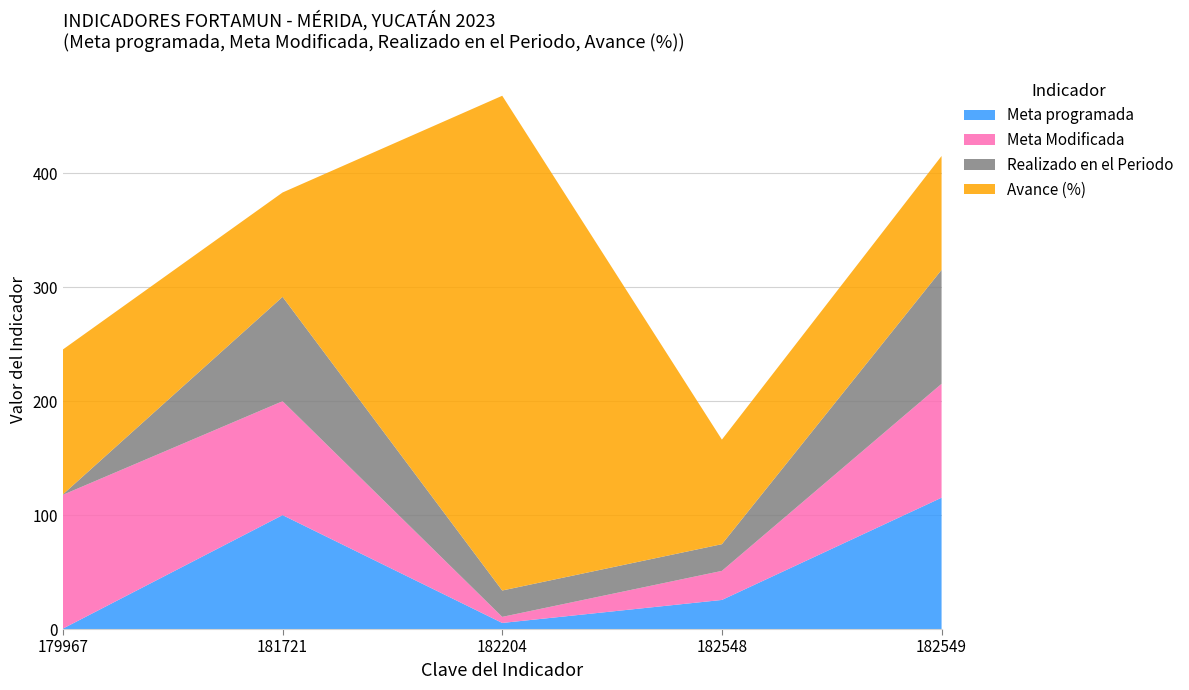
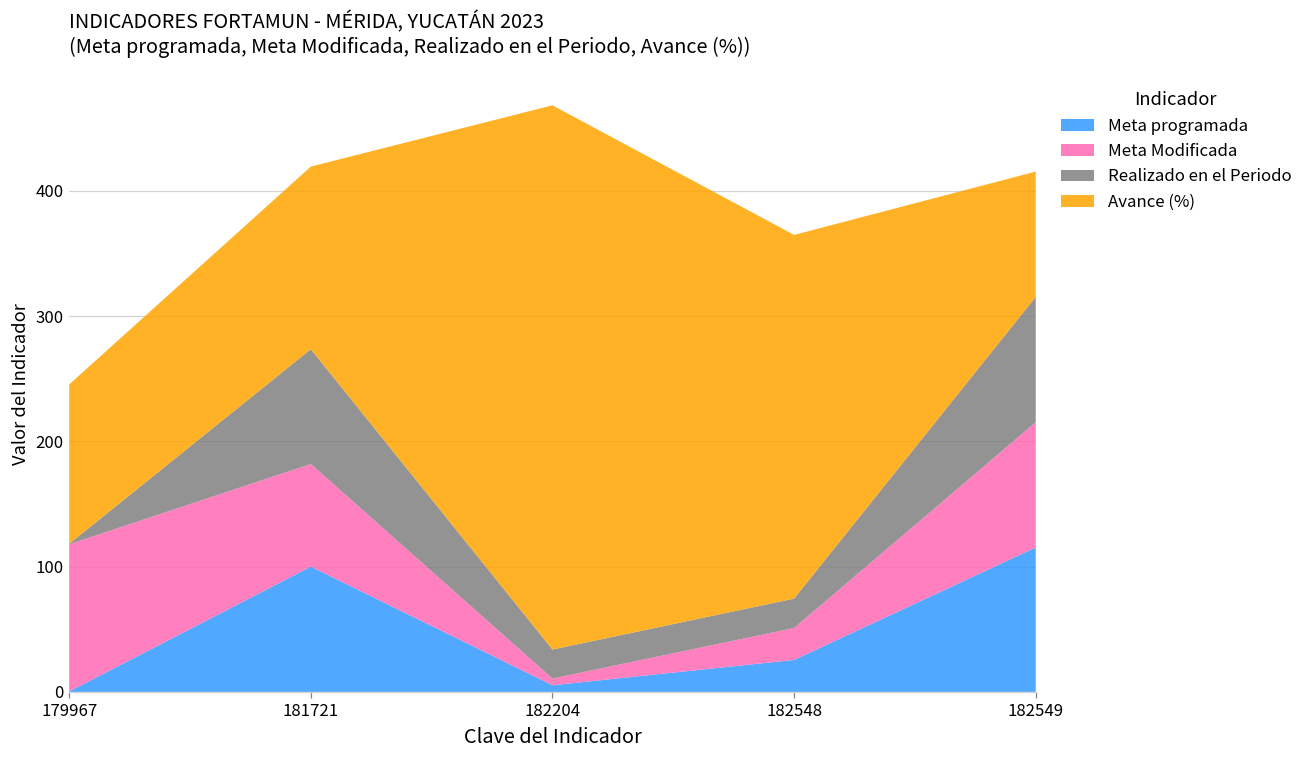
Meta Modificada, 181721: 100 -> 82
Avance (%), 181721: 92 -> 146
Avance (%), 182548: 92 -> 290
